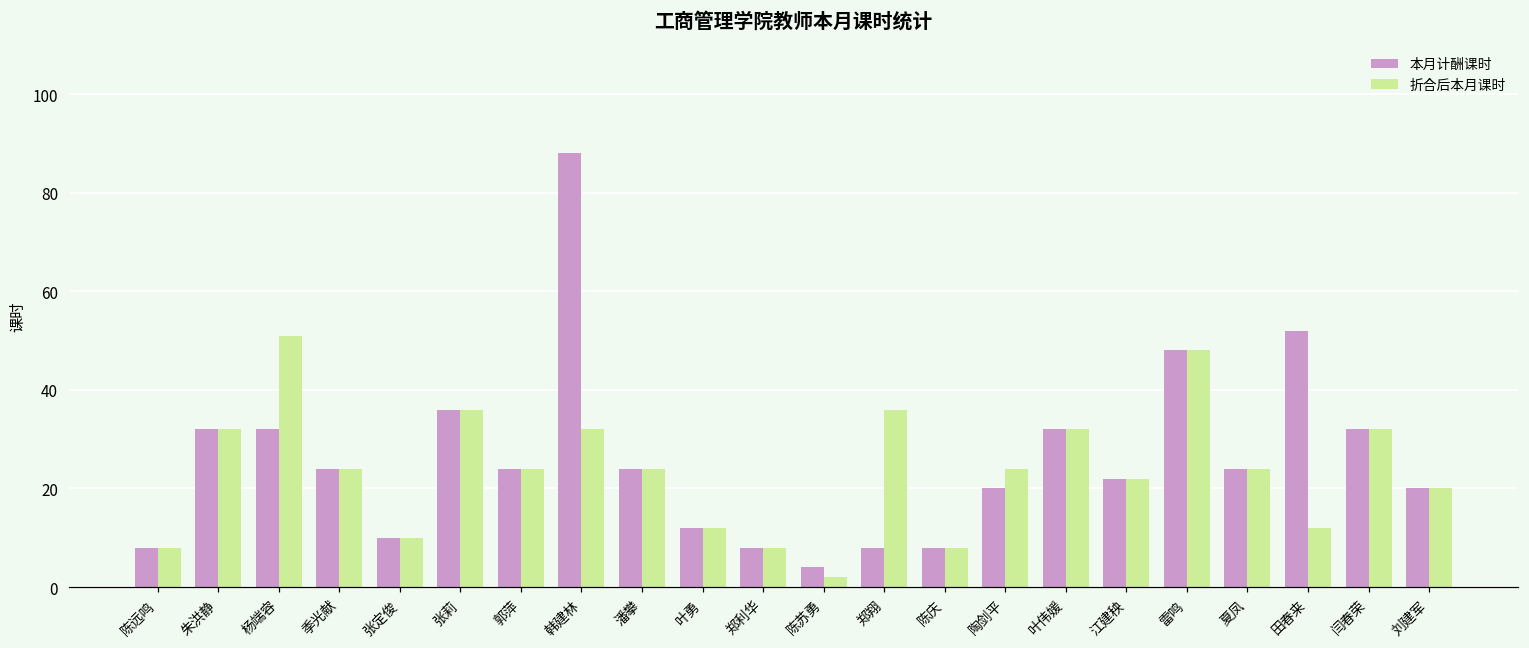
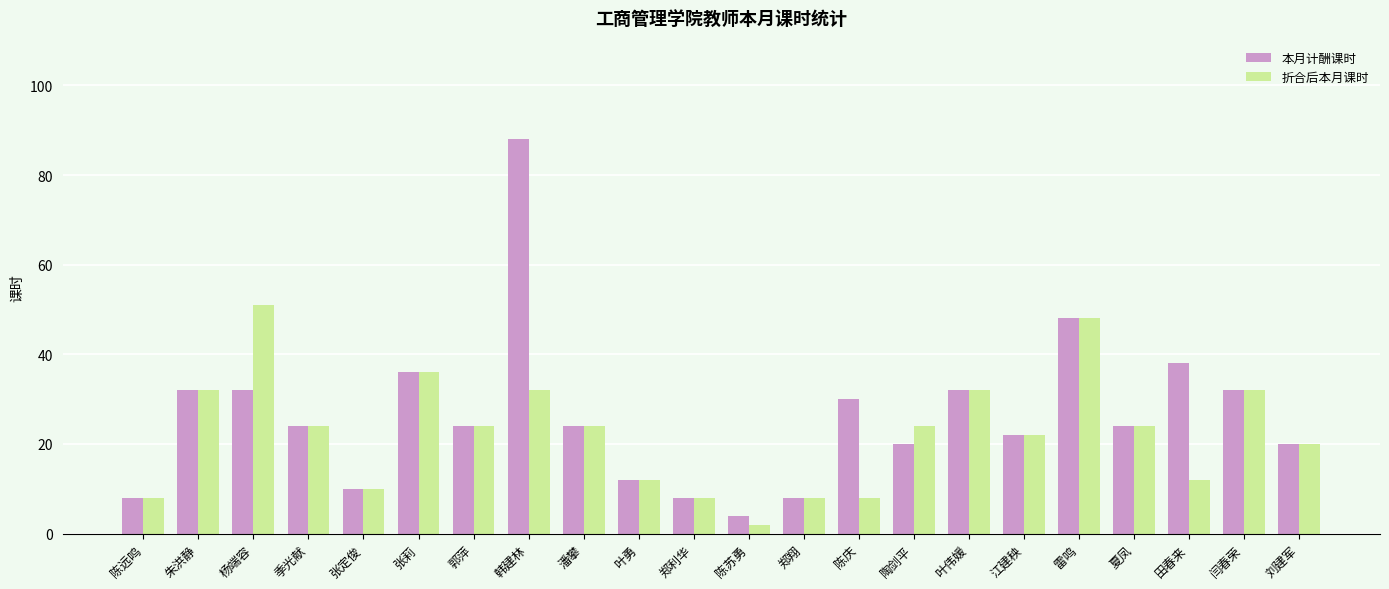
折合后本月课时, 郑翔: 36 -> 8
本月计酬课时, 陈庆: 8 -> 30
本月计酬课时, 田春来: 52 -> 38
